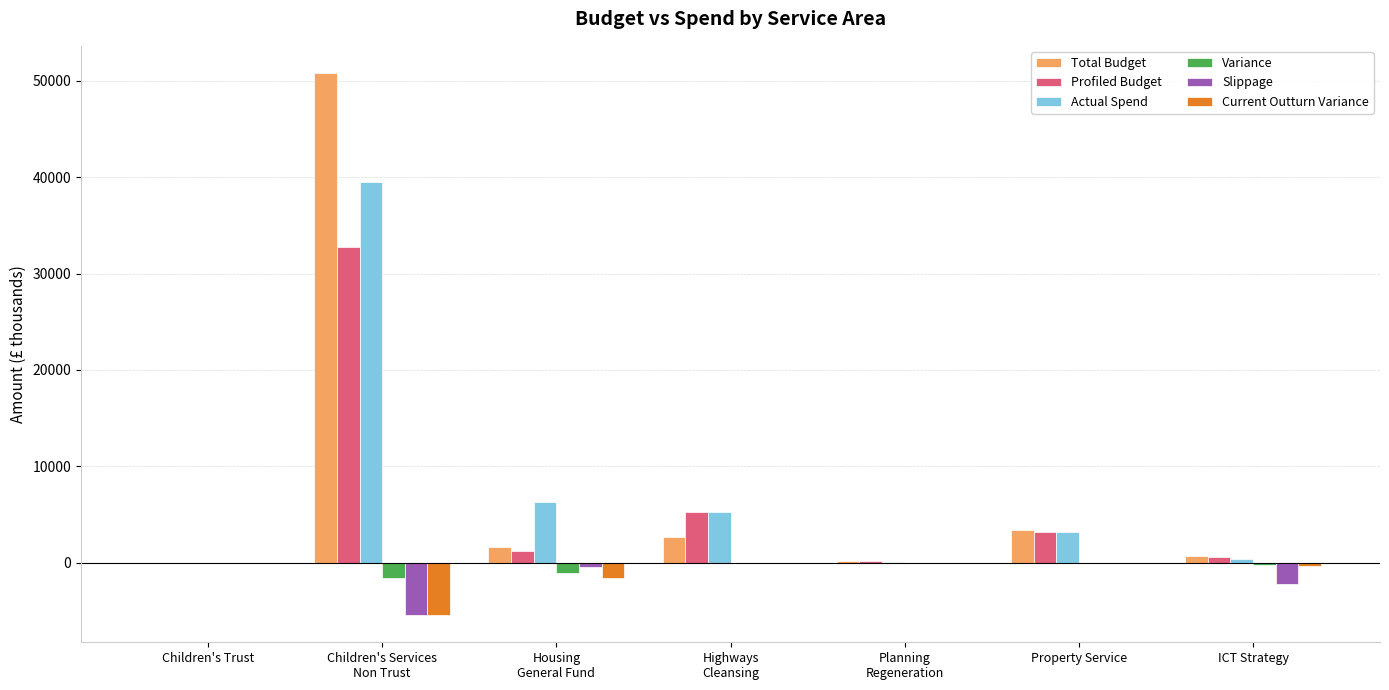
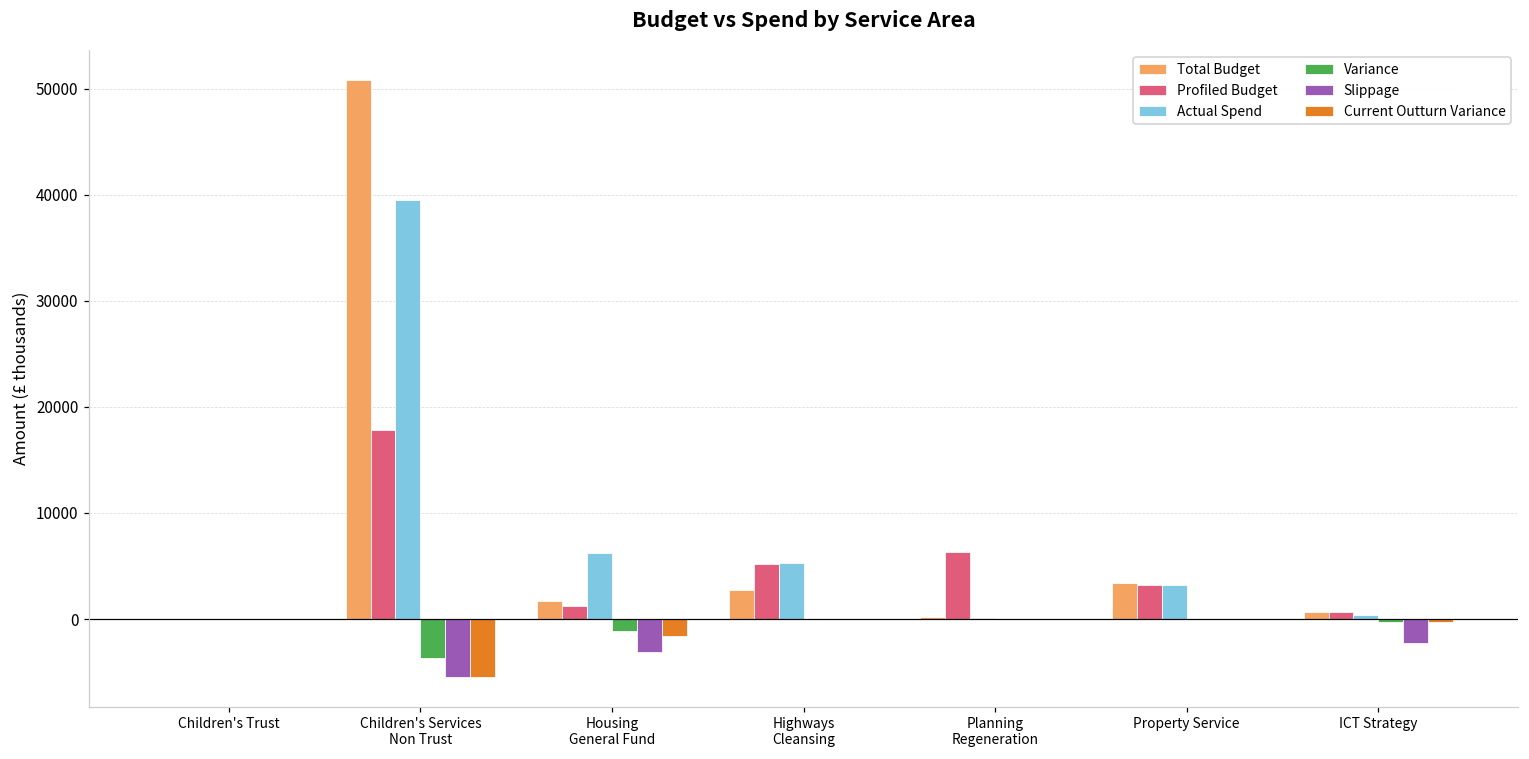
Profiled Budget, Children's Services Non Trust: 33000 -> 18000
Variance, Children's Services Non Trust: -2000 -> -4000
Slippage, Housing General Fund: 0 -> -3000
Profiled Budget, Planning Regeneration: 0 -> 6000
